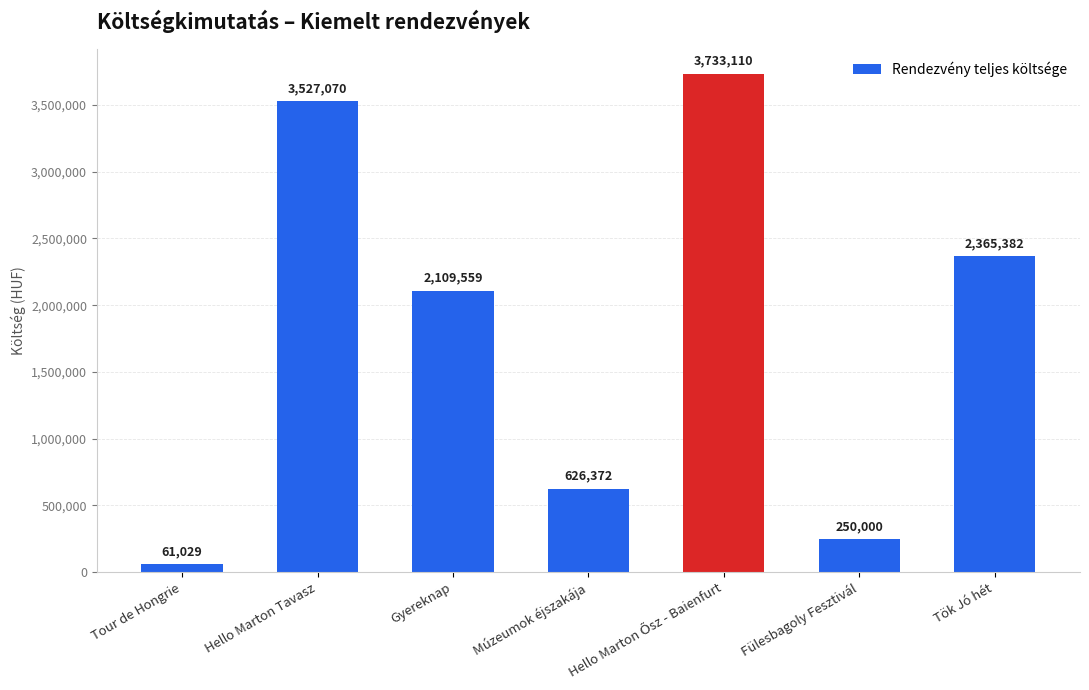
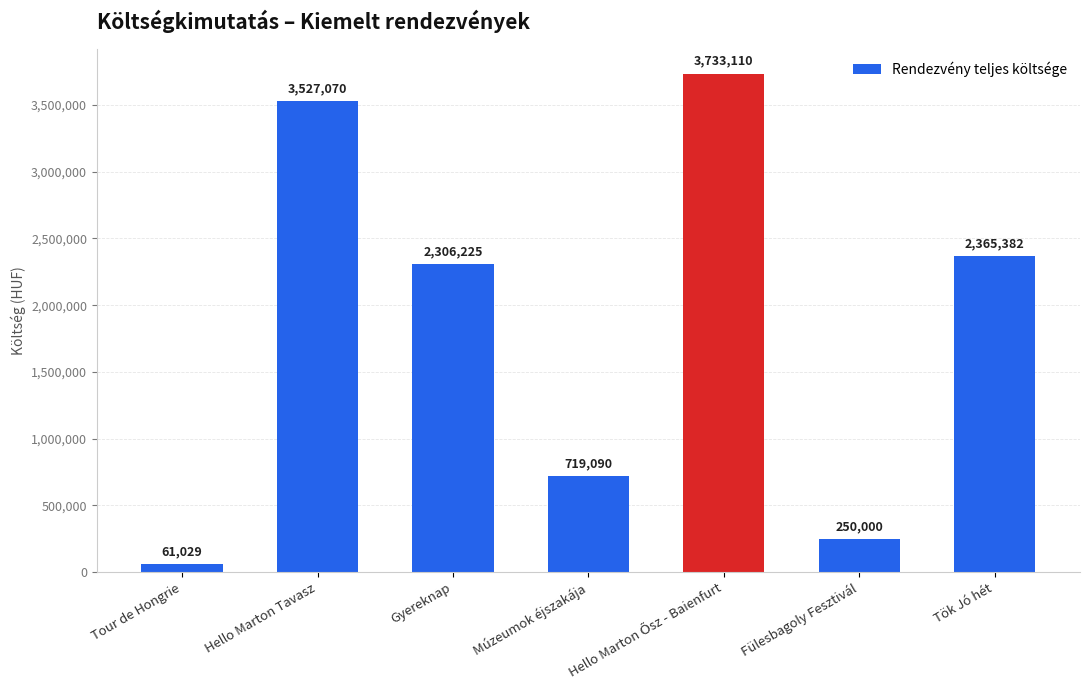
Gyereknap: 2,109,559 -> 2,306,225
Múzeumok éjszakája: 626,372 -> 719,090
